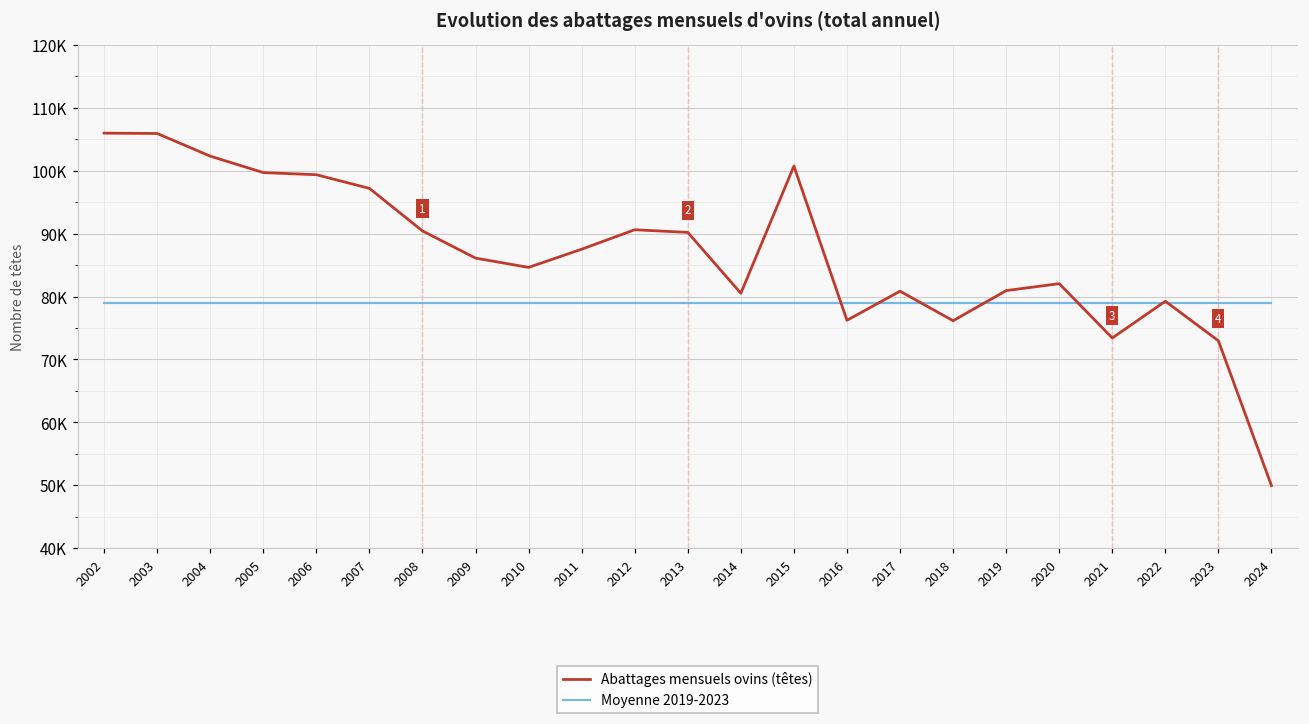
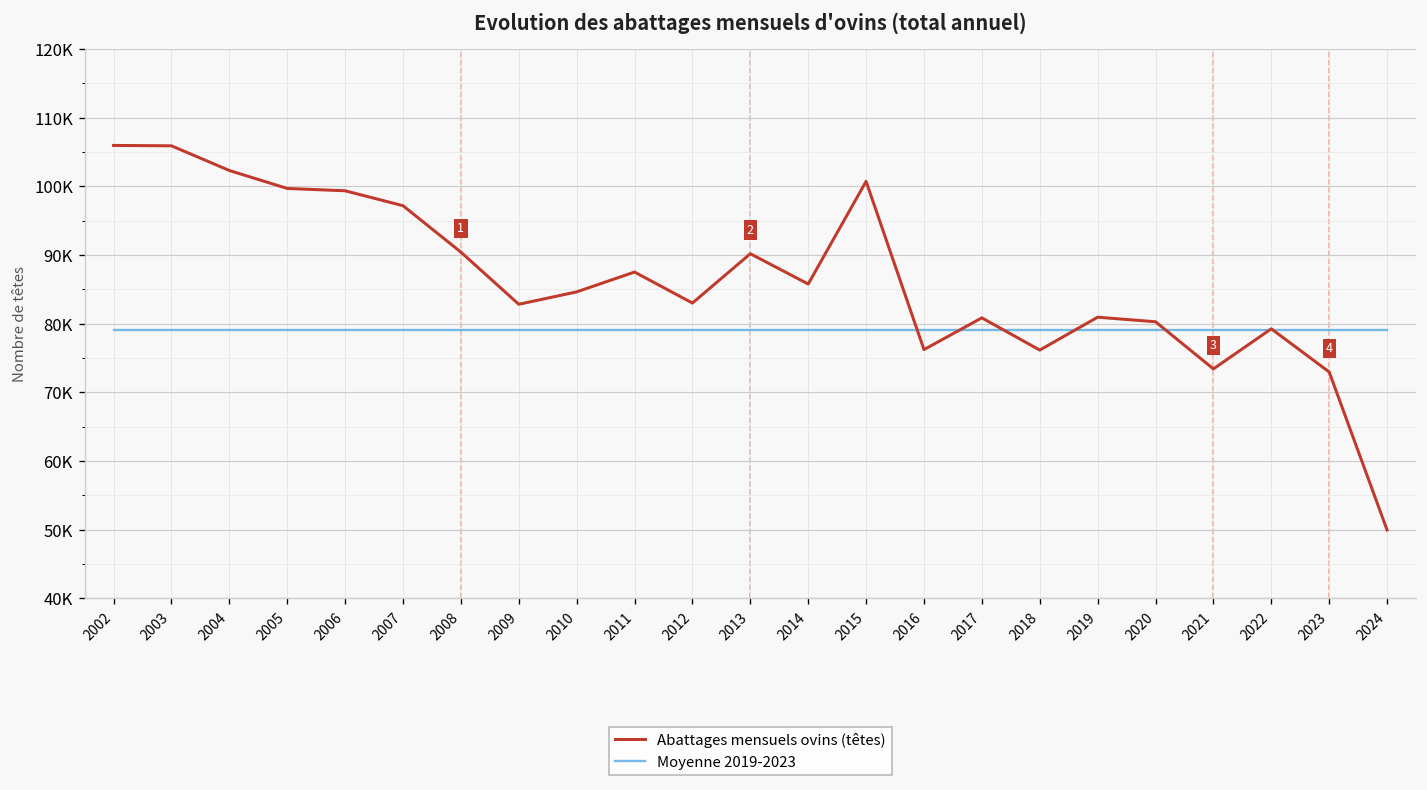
Abattages mensuels ovins (têtes), 2009: 86000 -> 83000
Abattages mensuels ovins (têtes), 2012: 91000 -> 83000
Abattages mensuels ovins (têtes), 2014: 81000 -> 86000
Abattages mensuels ovins (têtes), 2020: 82000 -> 80000
